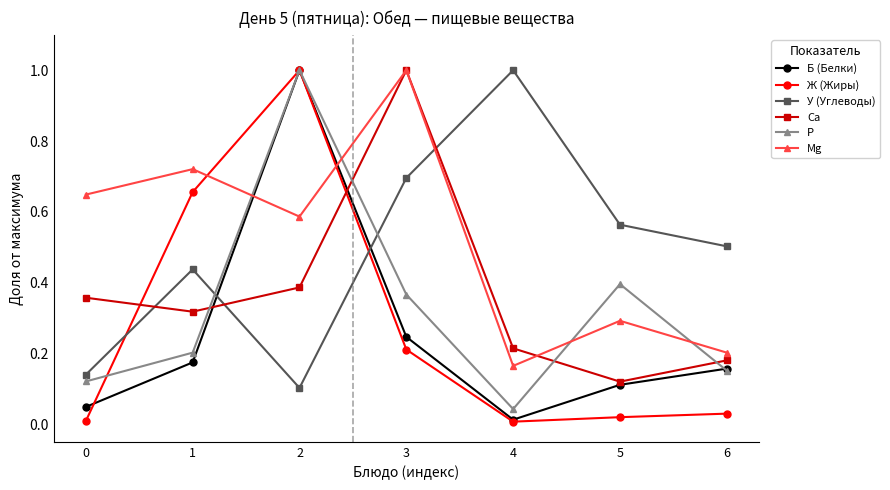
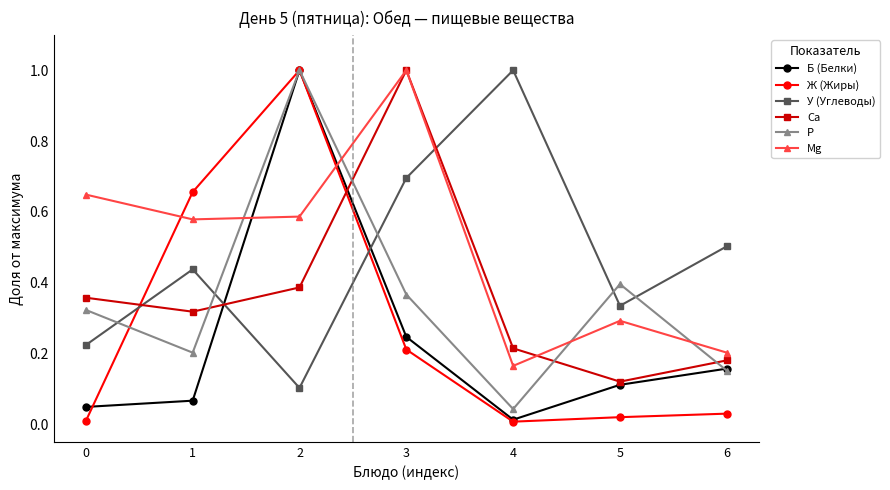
У (Углеводы), 0: 0.14 -> 0.22
Р, 0: 0.12 -> 0.32
Б (Белки), 1: 0.17 -> 0.07
Mg, 1: 0.72 -> 0.58
У (Углеводы), 5: 0.56 -> 0.33
